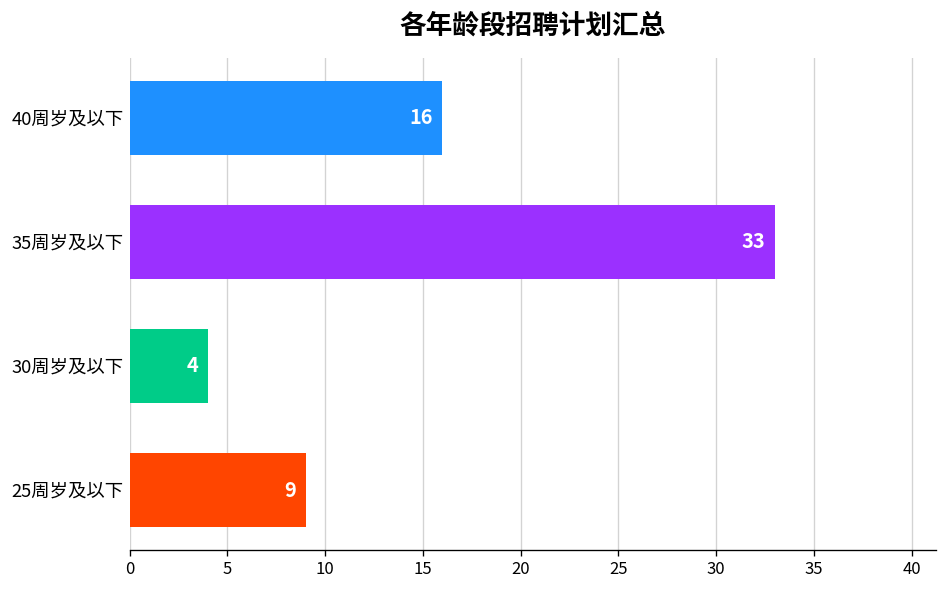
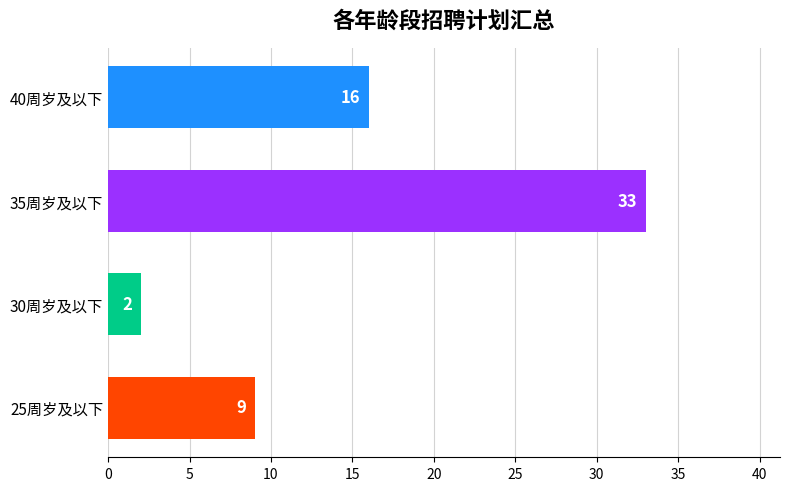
30周岁及以下: 4 -> 2
